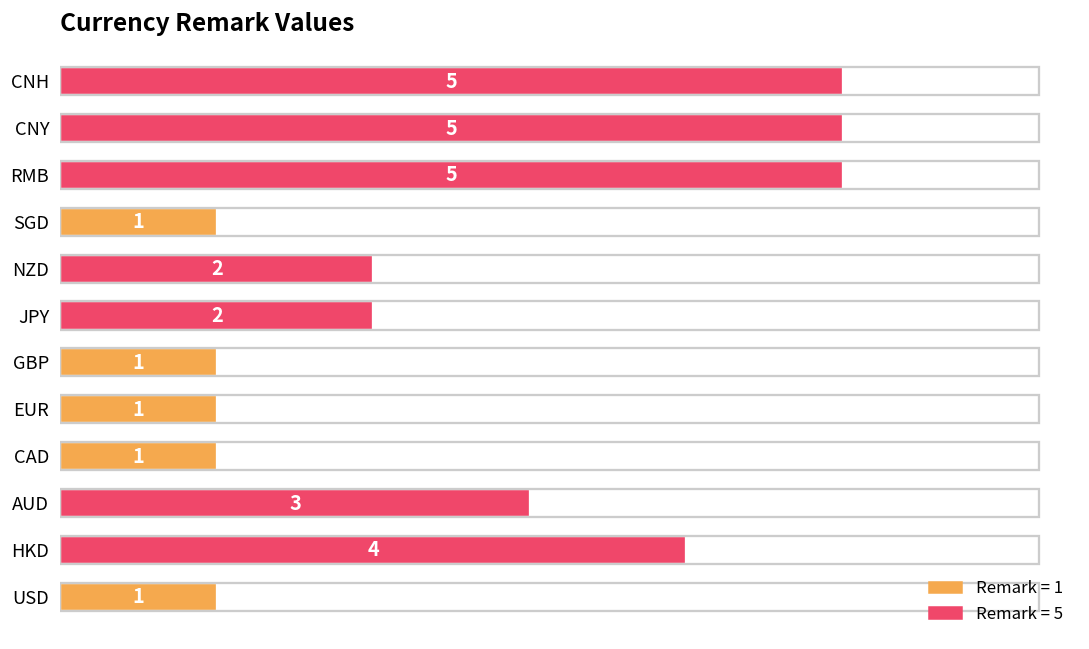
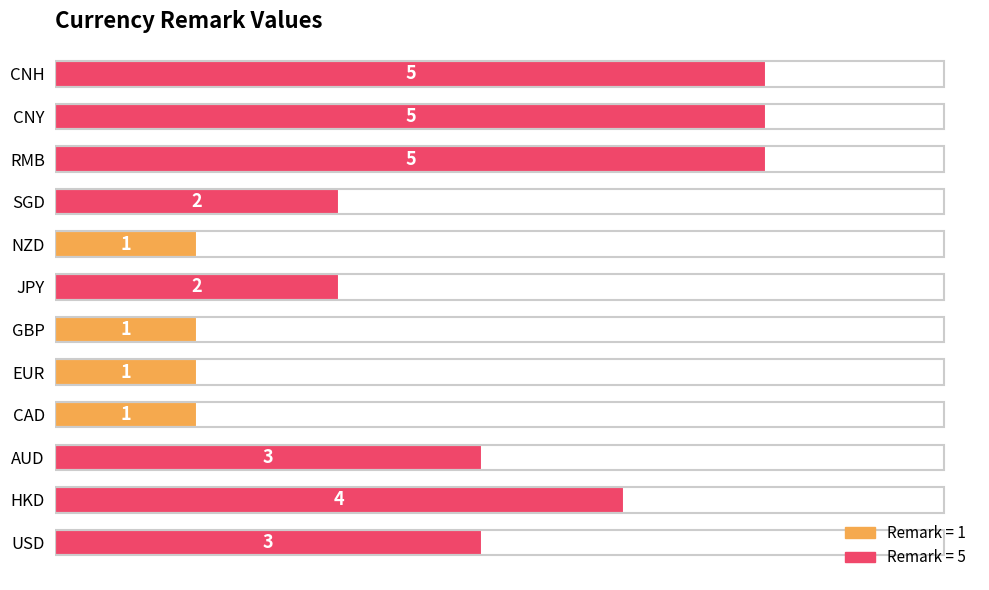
SGD: 1 -> 2
NZD: 2 -> 1
USD: 1 -> 3
